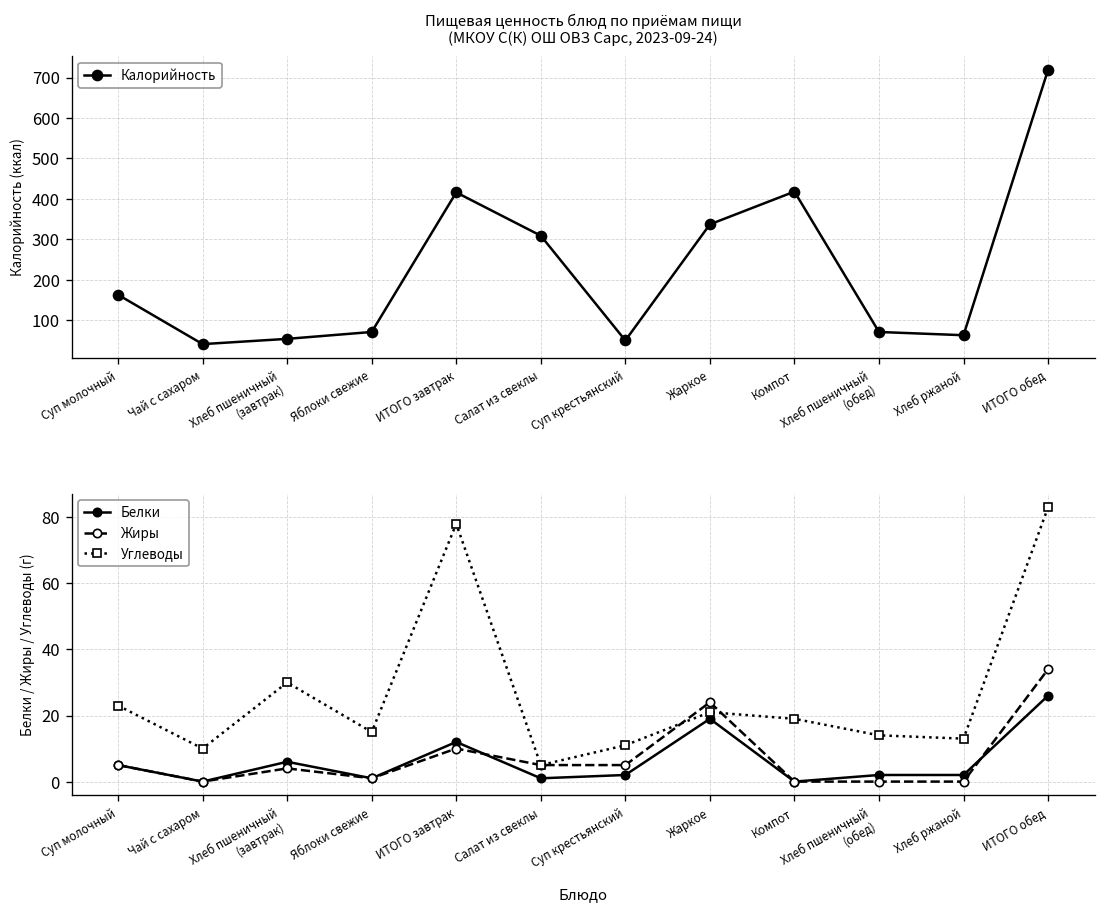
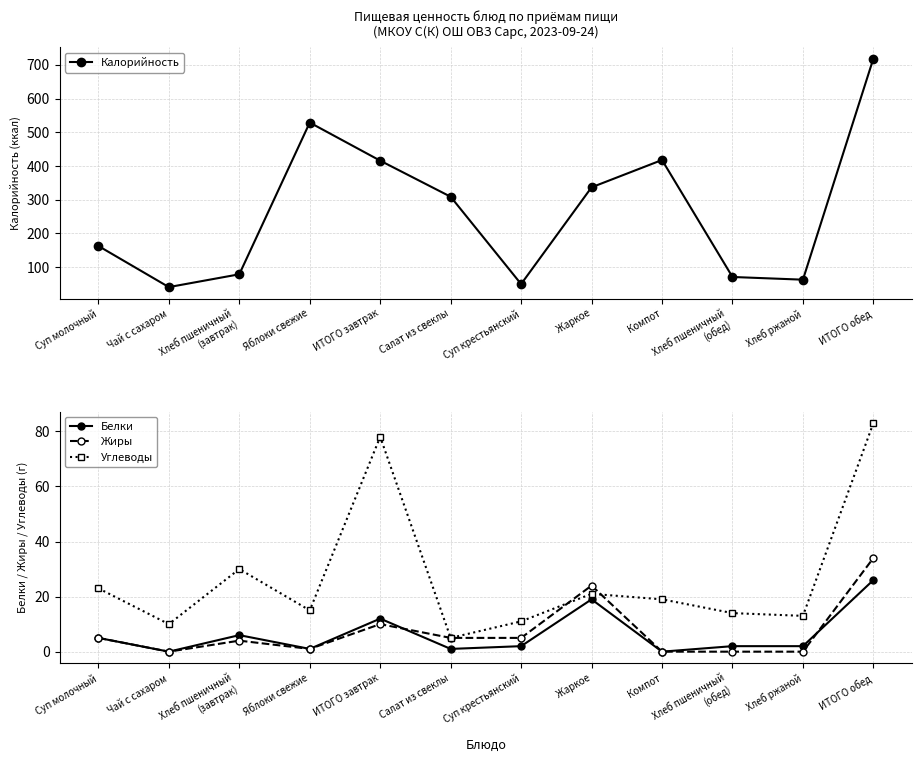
Пищевая ценность блюд по приёмам пищи (МКОУ С(К) ОШ ОВЗ Сарс, 2023-09-24), Хлеб пшеничный (завтрак): 50 -> 80
Пищевая ценность блюд по приёмам пищи (МКОУ С(К) ОШ ОВЗ Сарс, 2023-09-24), Яблоки свежие: 70 -> 530
